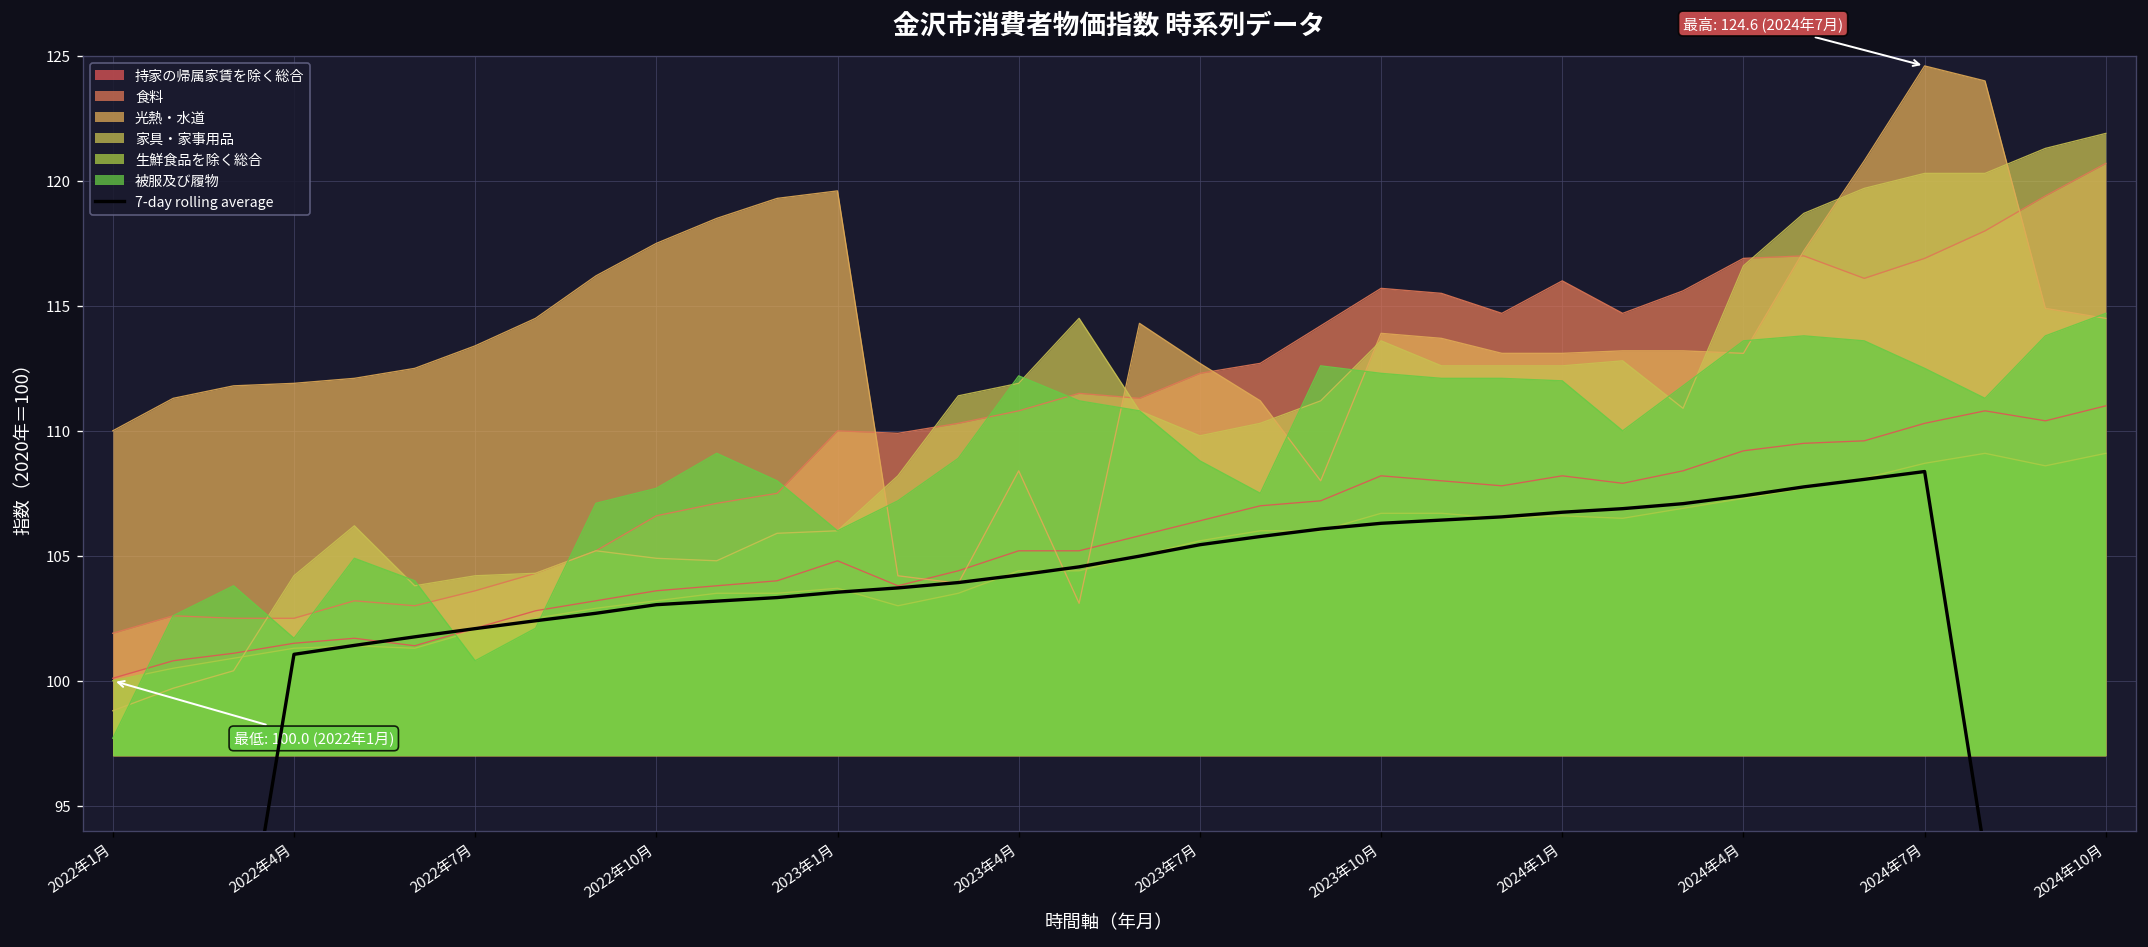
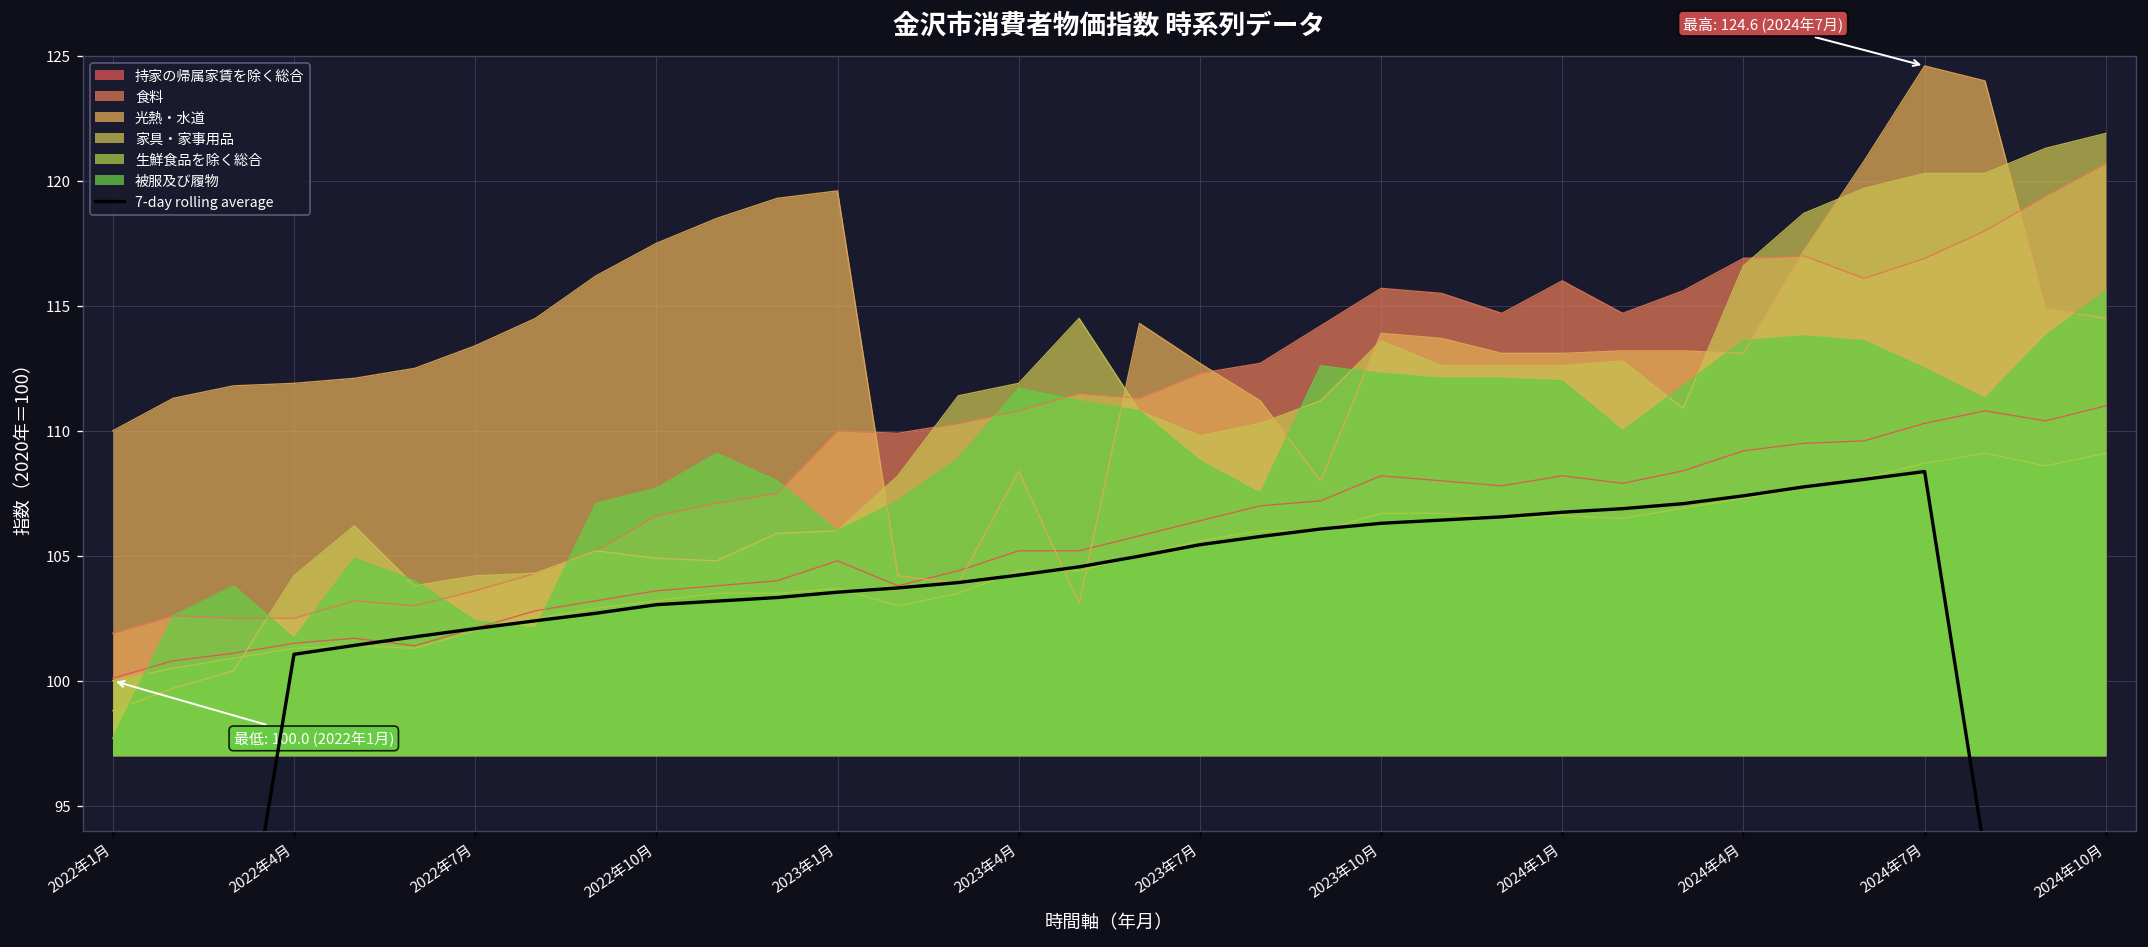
被服及び履物, 2022年7月: 100.8 -> 102.4
被服及び履物, 2023年4月: 112.2 -> 111.7
被服及び履物, 2024年10月: 114.7 -> 115.6
